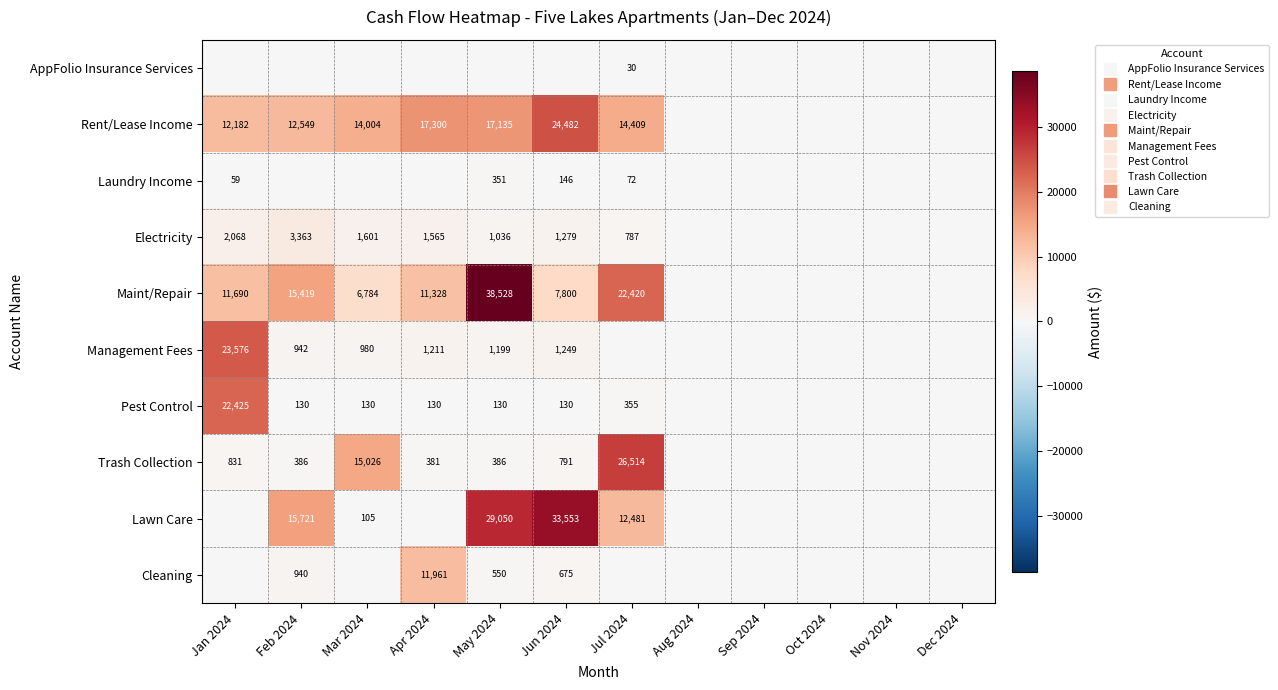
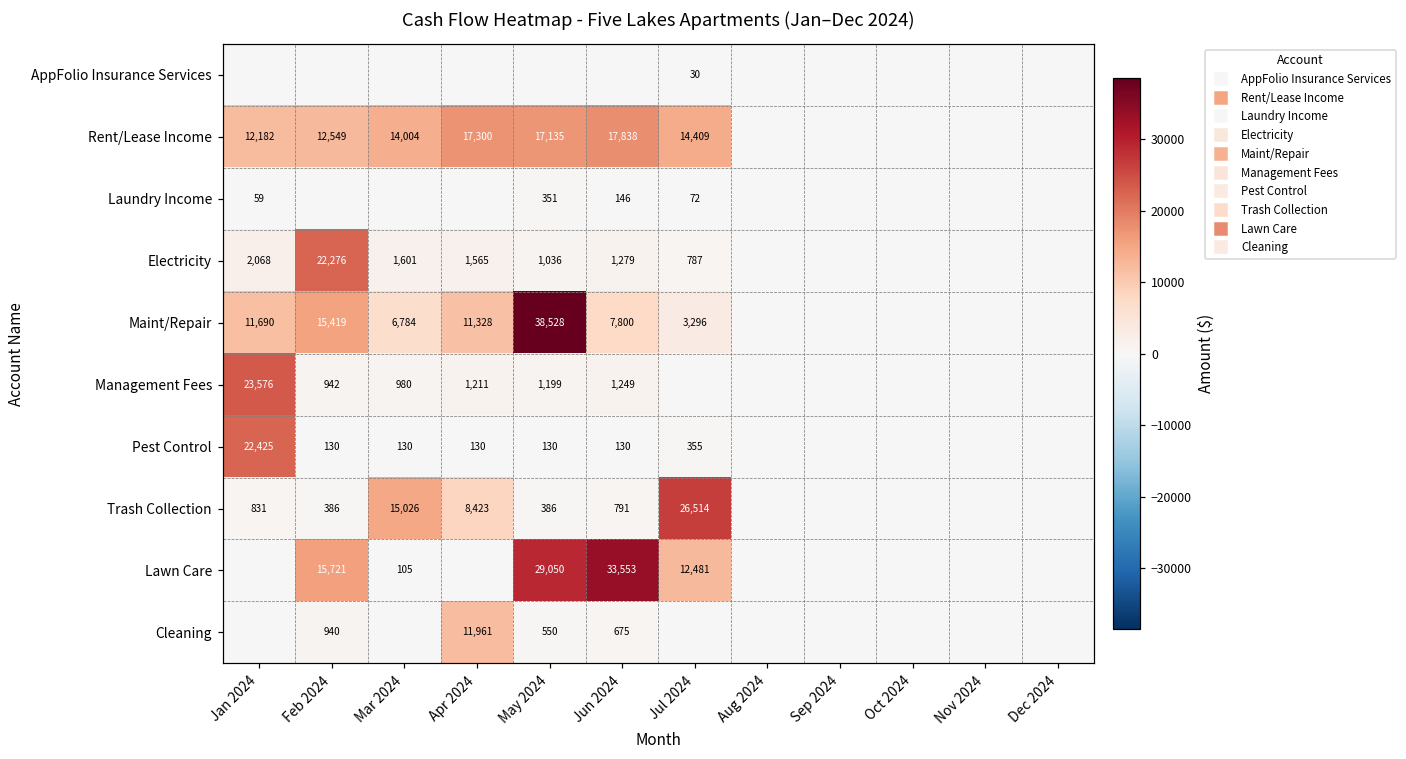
Rent/Lease Income, Jun 2024: 24,482 -> 17,838
Electricity, Feb 2024: 3,363 -> 22,276
Maint/Repair, Jul 2024: 22,420 -> 3,296
Trash Collection, Apr 2024: 381 -> 8,423
